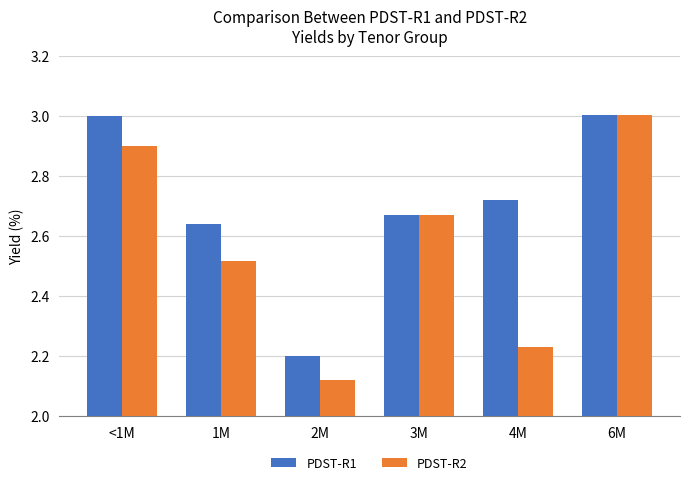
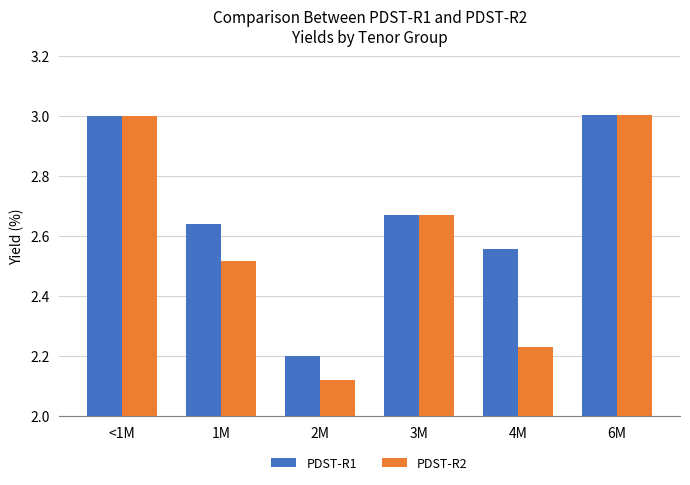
PDST-R2, <1M: 2.9 -> 3.0
PDST-R1, 4M: 2.72 -> 2.56
